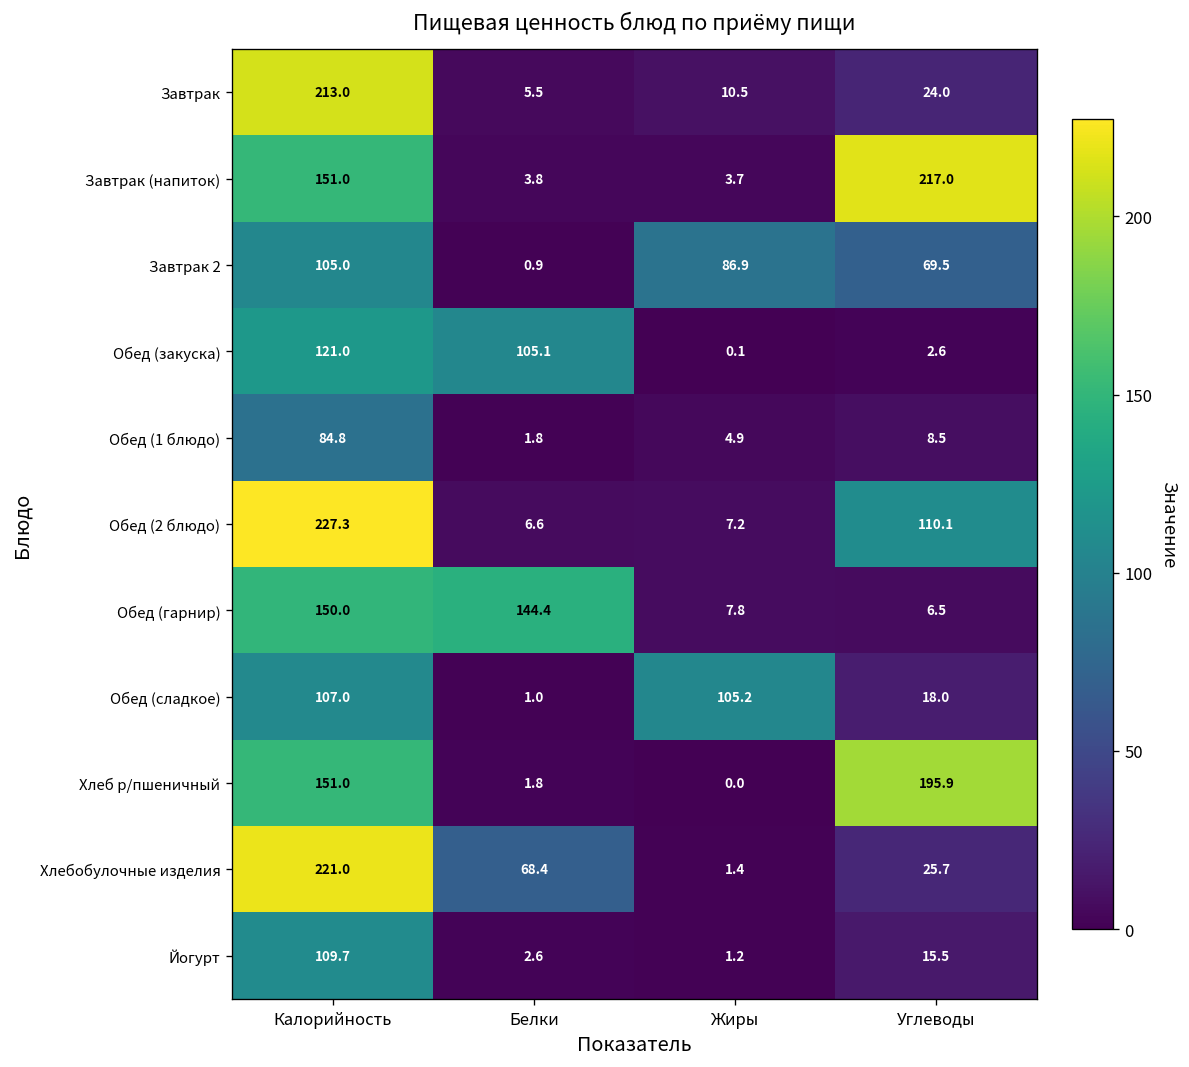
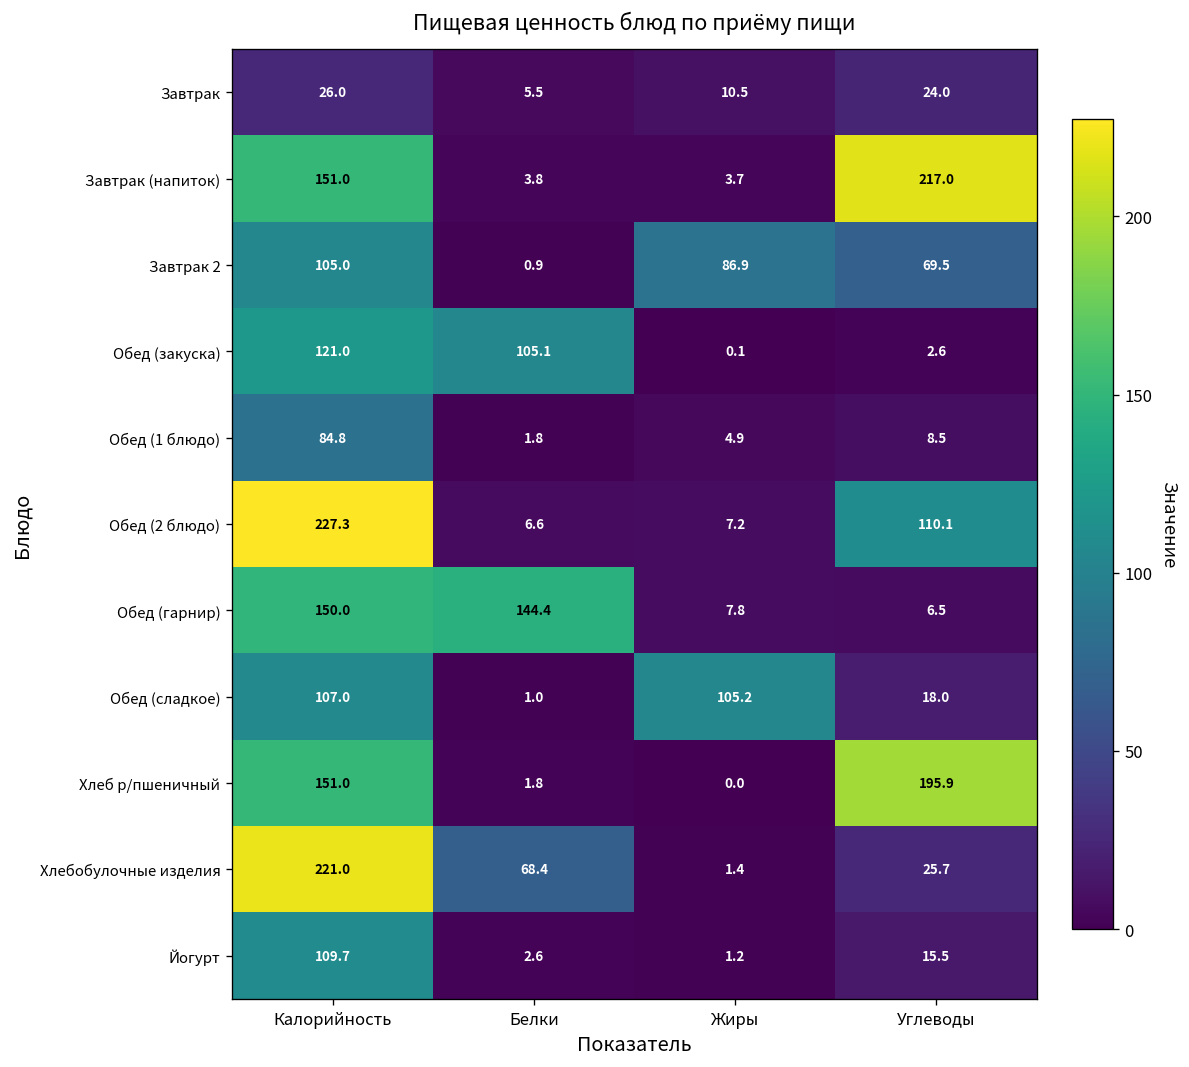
Завтрак, Калорийность: 213.0 -> 26.0
